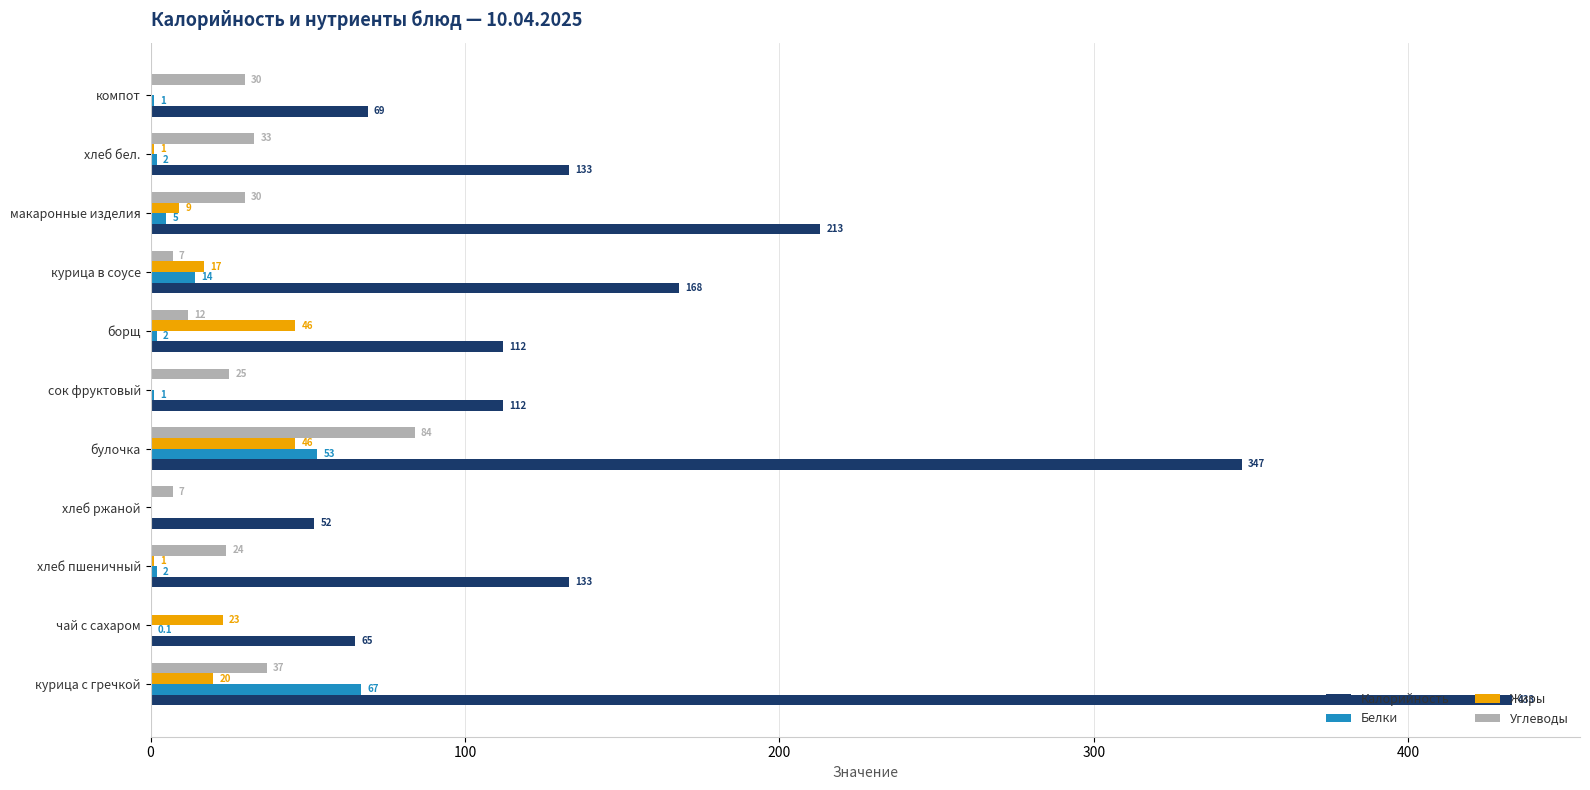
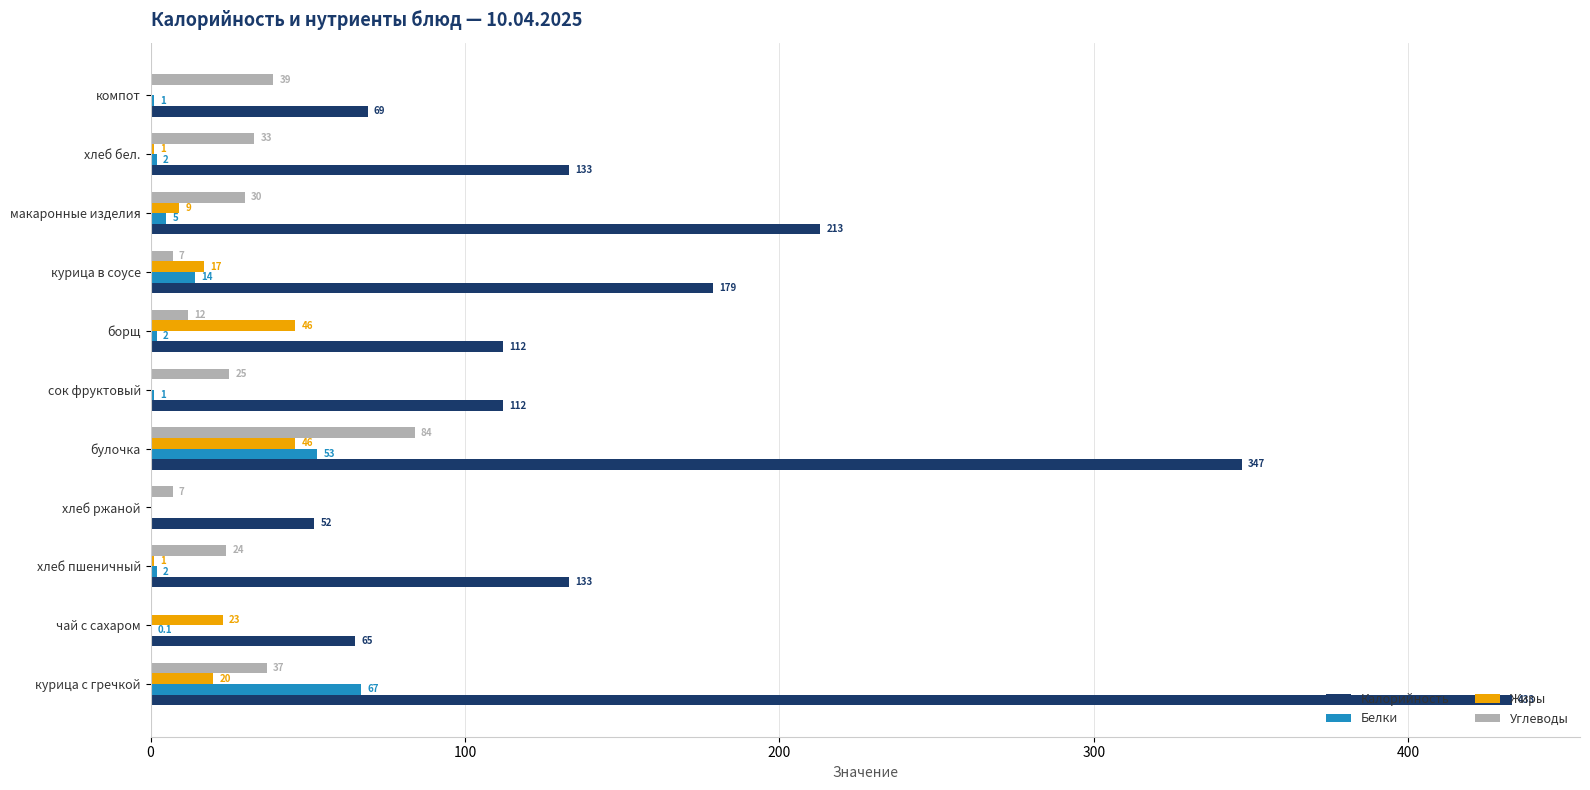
Углеводы, компот: 30 -> 39
Калорийность, курица в соусе: 168 -> 179
